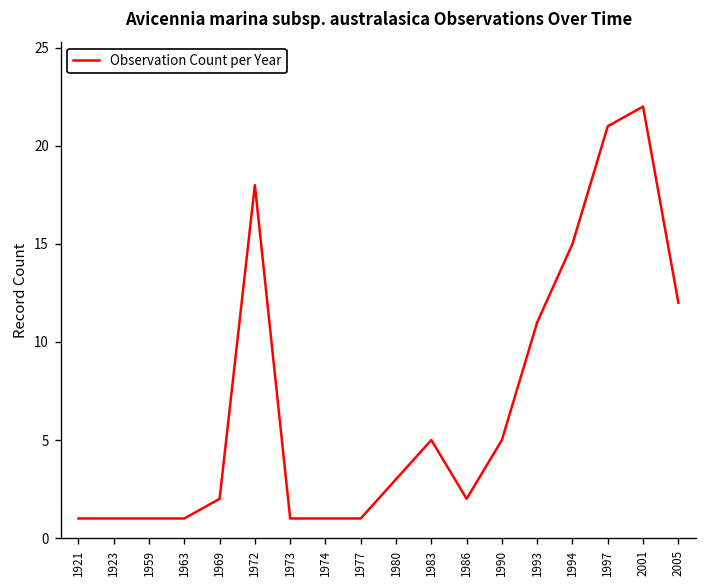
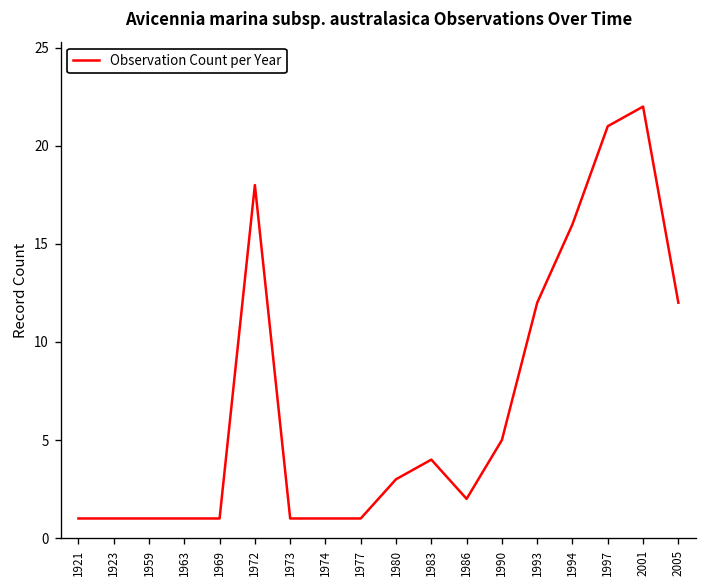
1969: 2 -> 1
1983: 5 -> 4
1993: 11 -> 12
1994: 15 -> 16
